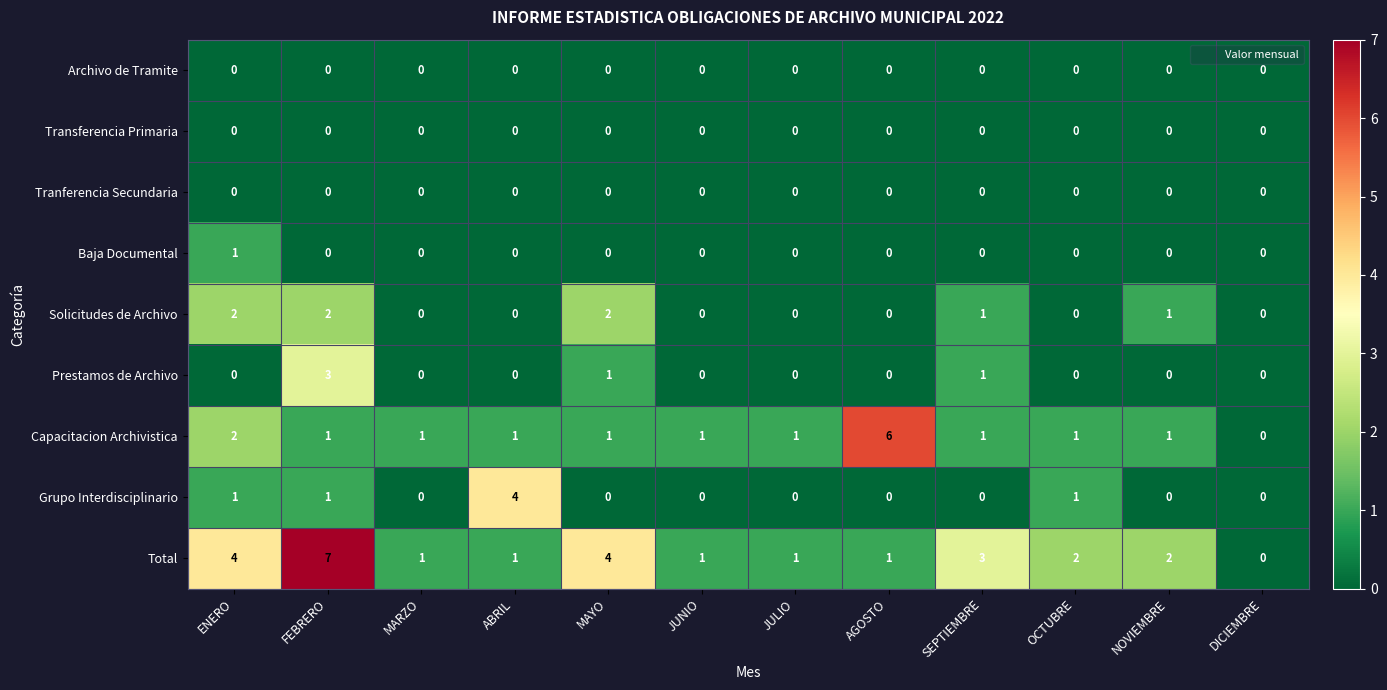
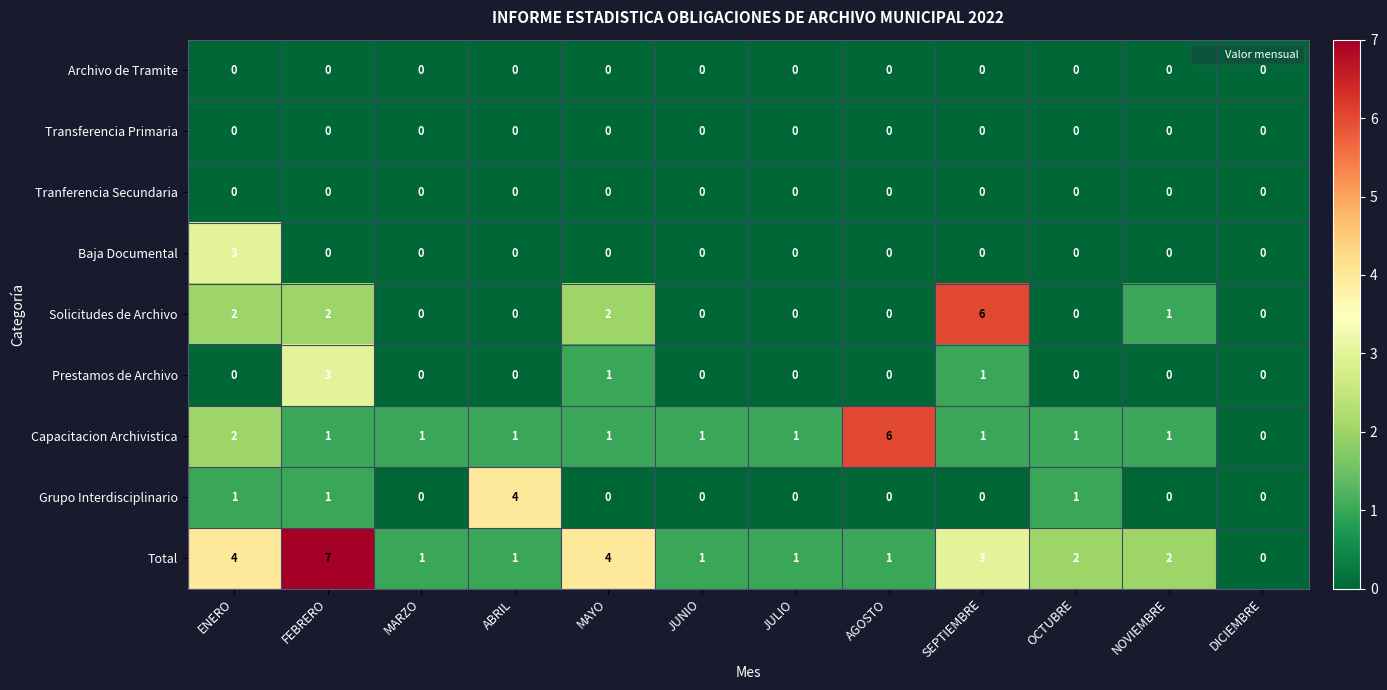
Baja Documental, ENERO: 1 -> 3
Solicitudes de Archivo, SEPTIEMBRE: 1 -> 6
